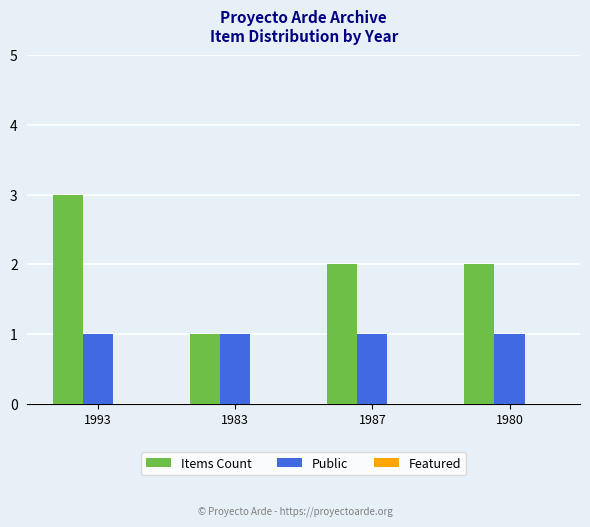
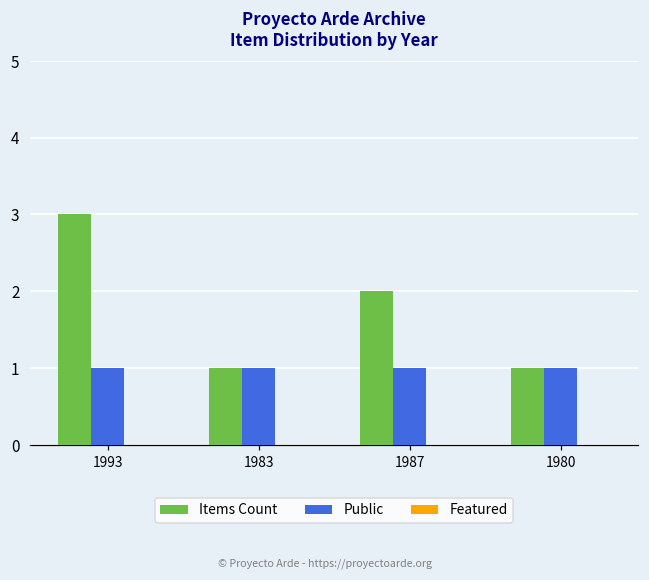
Items Count, 1980: 2 -> 1
